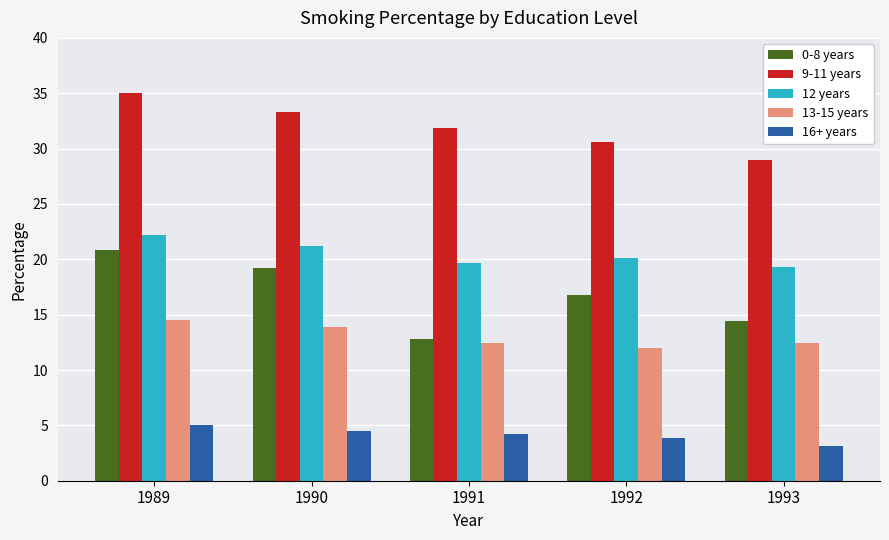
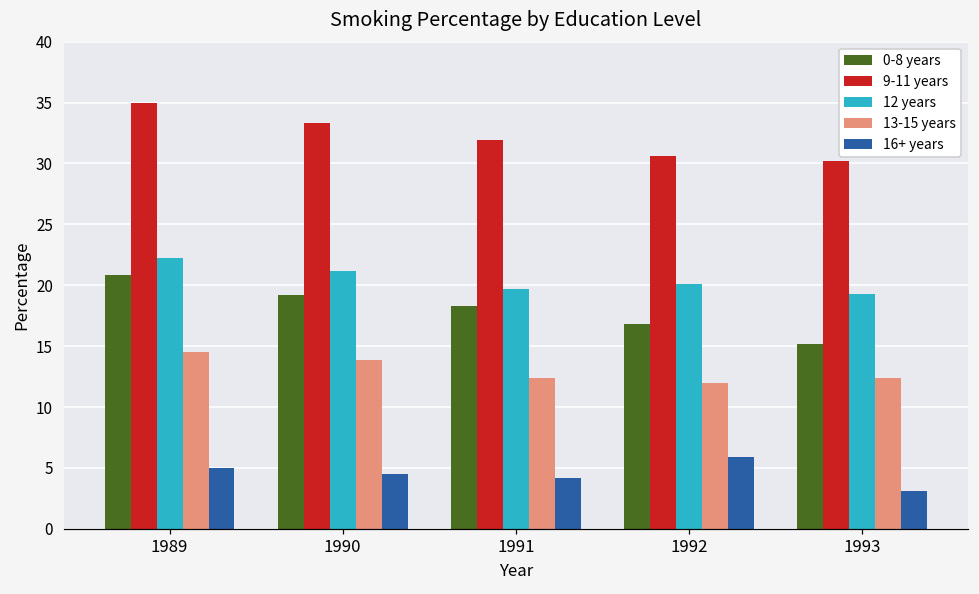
0-8 years, 1991: 12.8 -> 18.3
16+ years, 1992: 3.9 -> 5.9
0-8 years, 1993: 14.4 -> 15.2
9-11 years, 1993: 29.0 -> 30.2
